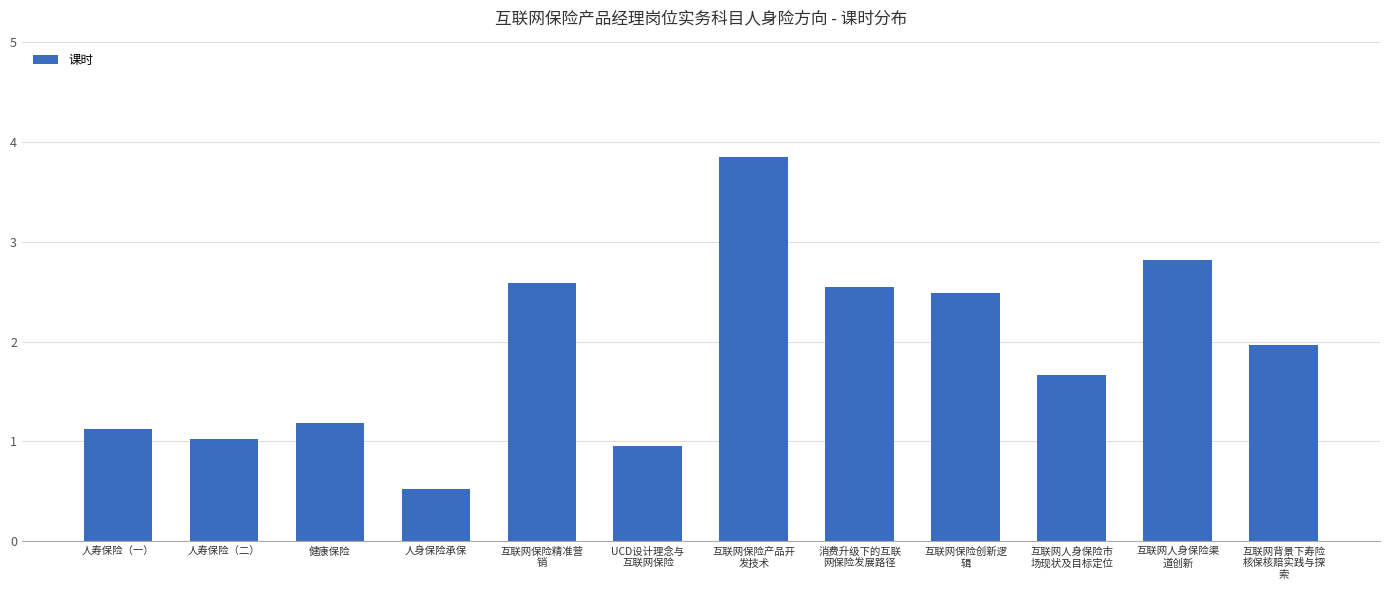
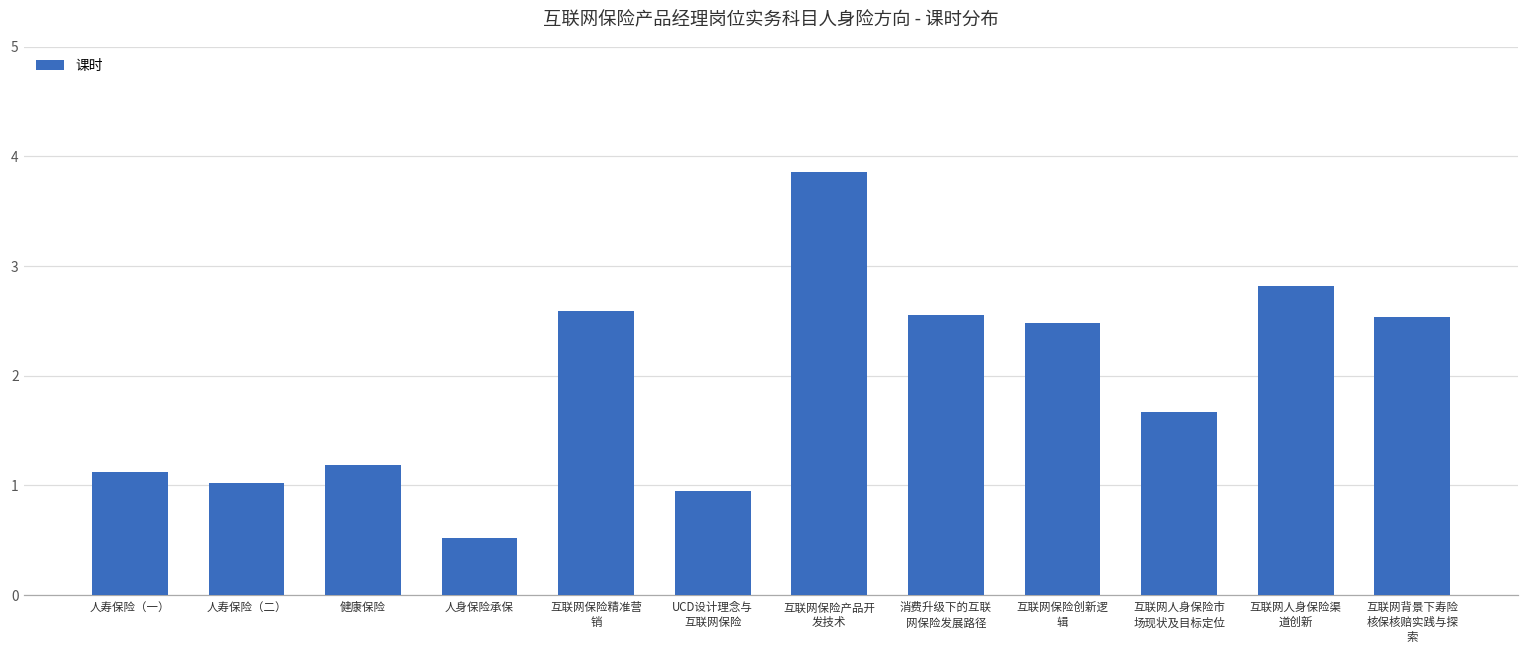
互联网背景下寿险 核保核赔实践与探 索: 2.0 -> 2.5
